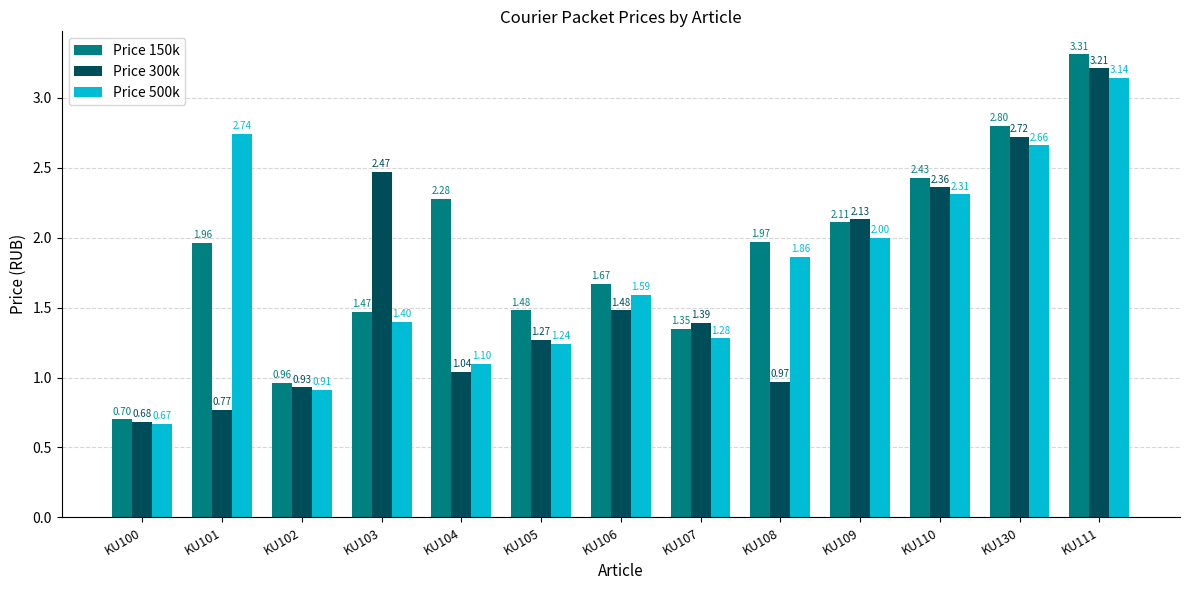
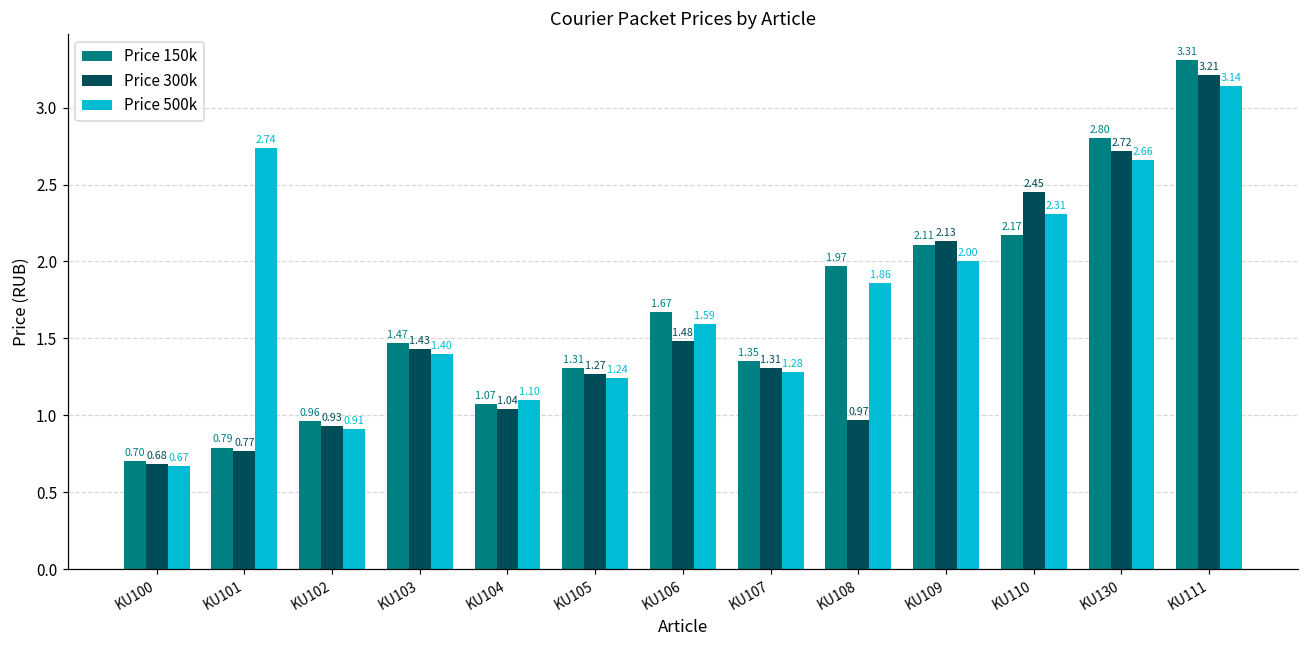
Price 150k, KU101: 1.96 -> 0.79
Price 300k, KU103: 2.47 -> 1.43
Price 150k, KU104: 2.28 -> 1.07
Price 150k, KU105: 1.48 -> 1.31
Price 300k, KU107: 1.39 -> 1.31
Price 150k, KU110: 2.43 -> 2.17
Price 300k, KU110: 2.36 -> 2.45
